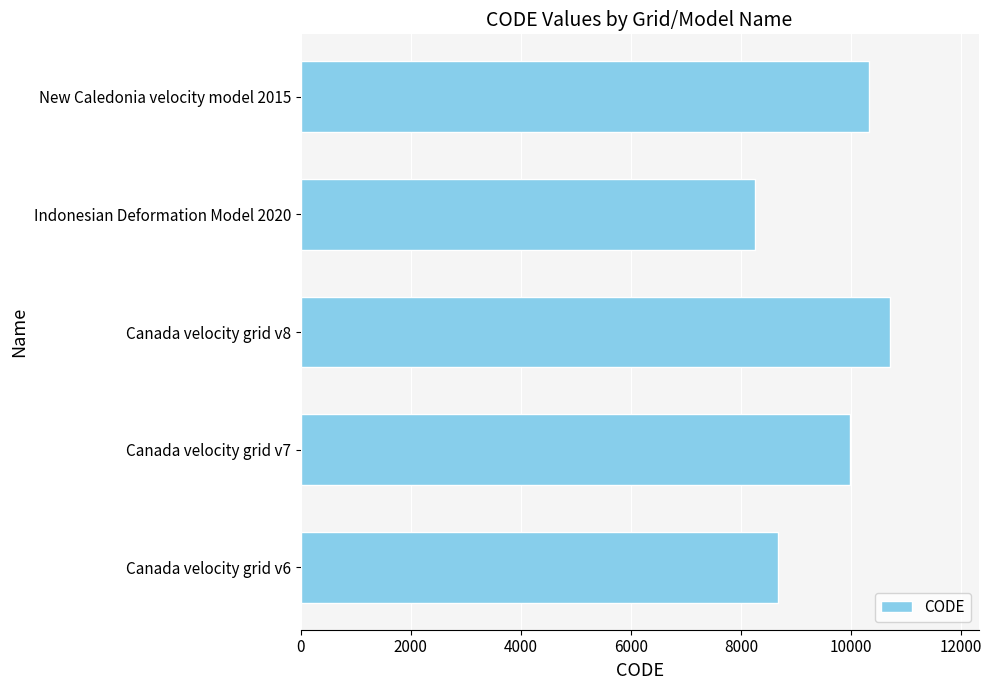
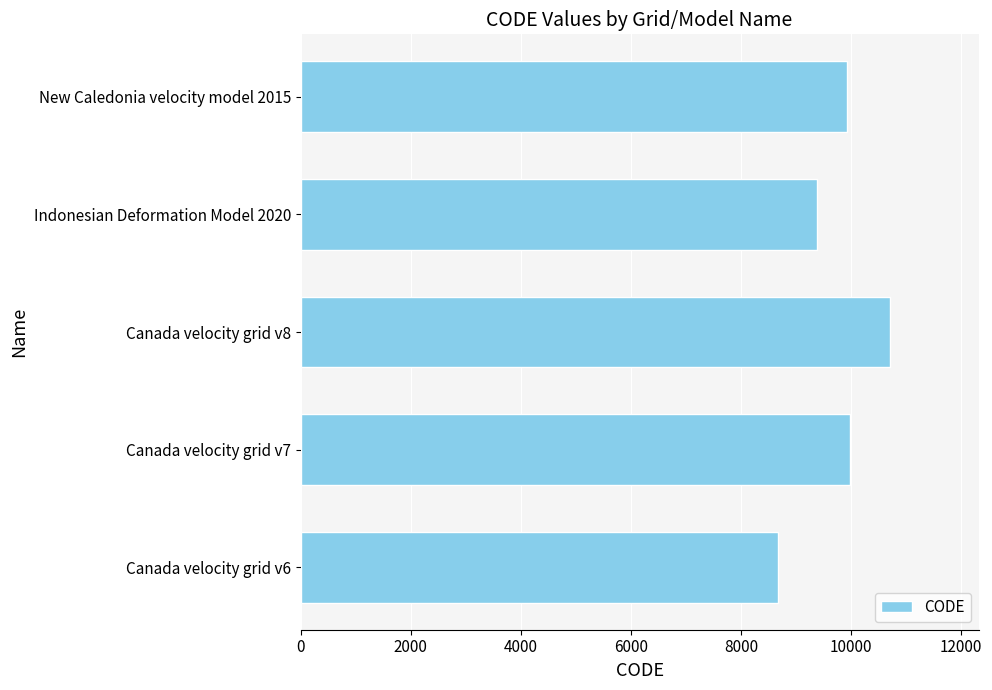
New Caledonia velocity model 2015: 10300 -> 9900
Indonesian Deformation Model 2020: 8200 -> 9400
